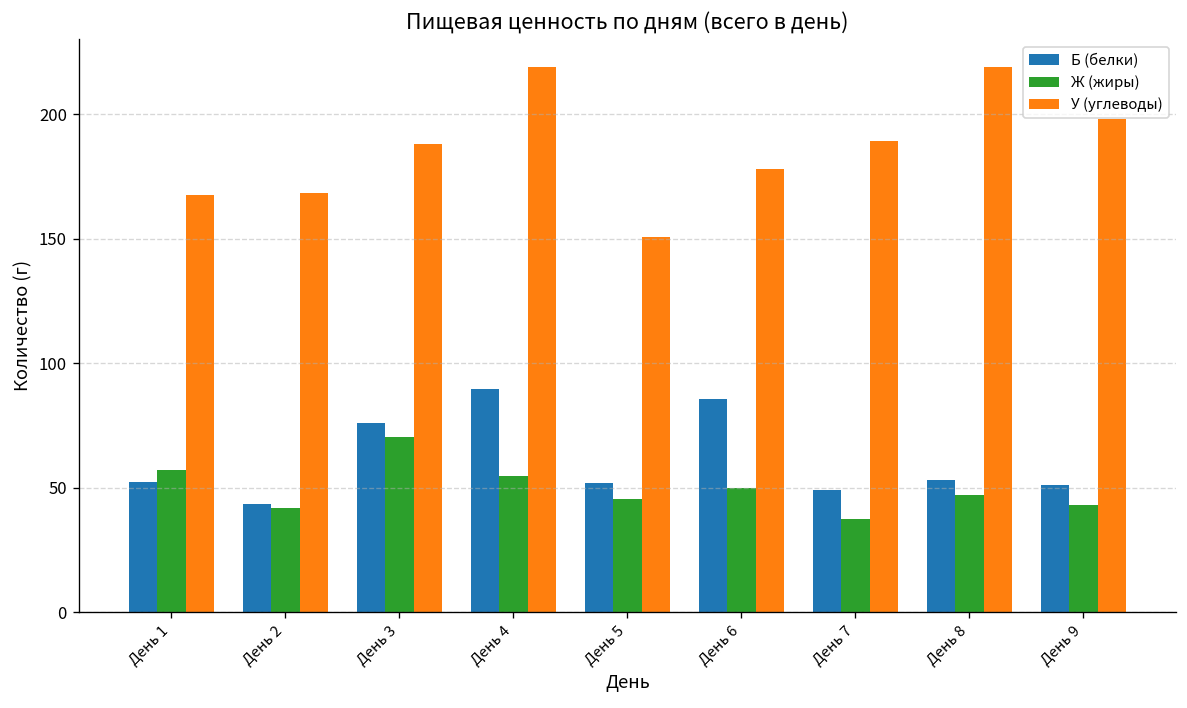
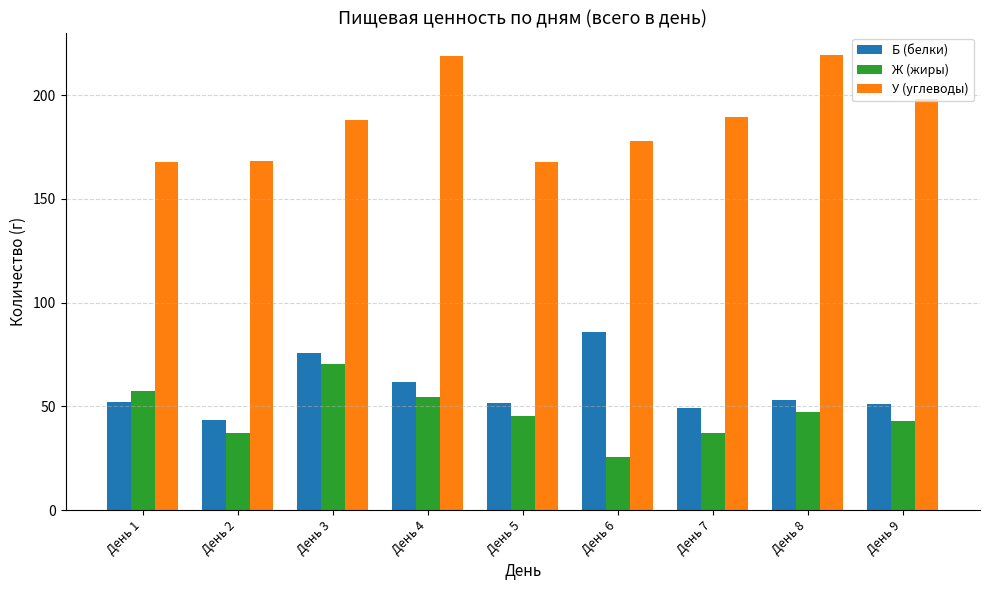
Ж (жиры), День 2: 42 -> 37
Б (белки), День 4: 90 -> 62
У (углеводы), День 5: 150 -> 168
Ж (жиры), День 6: 50 -> 26
